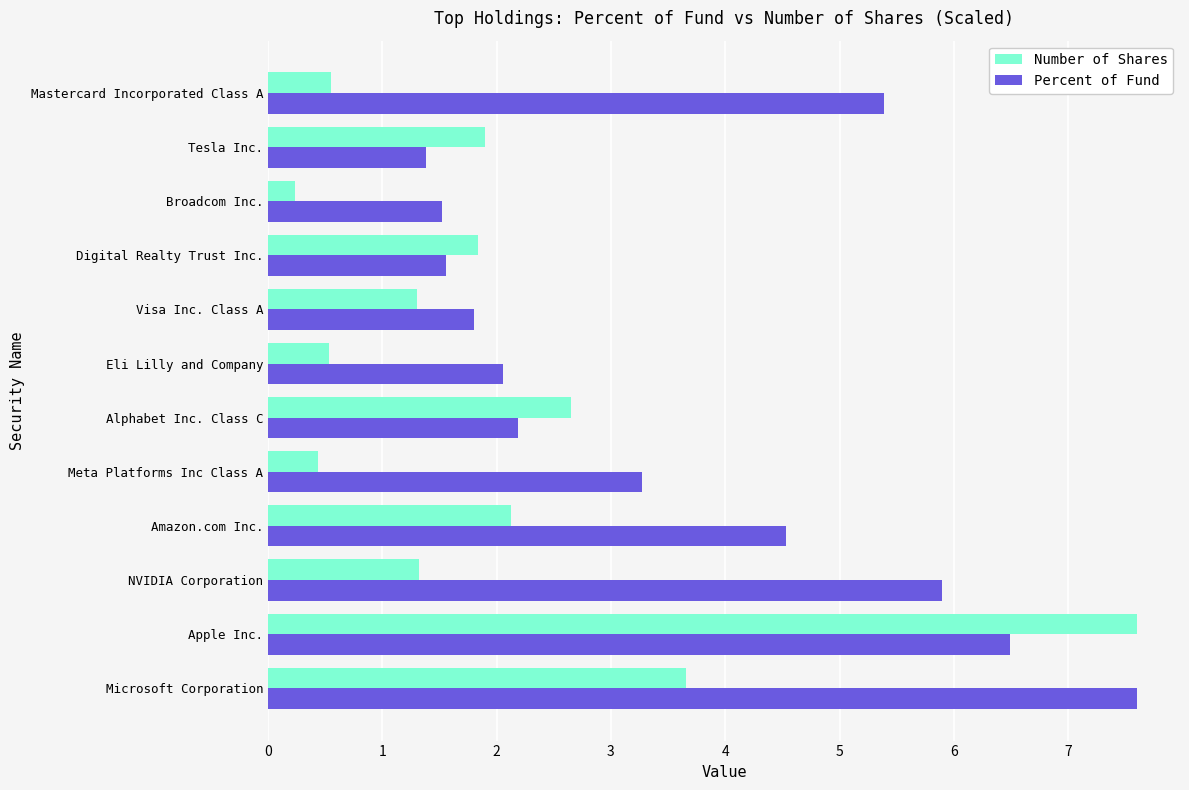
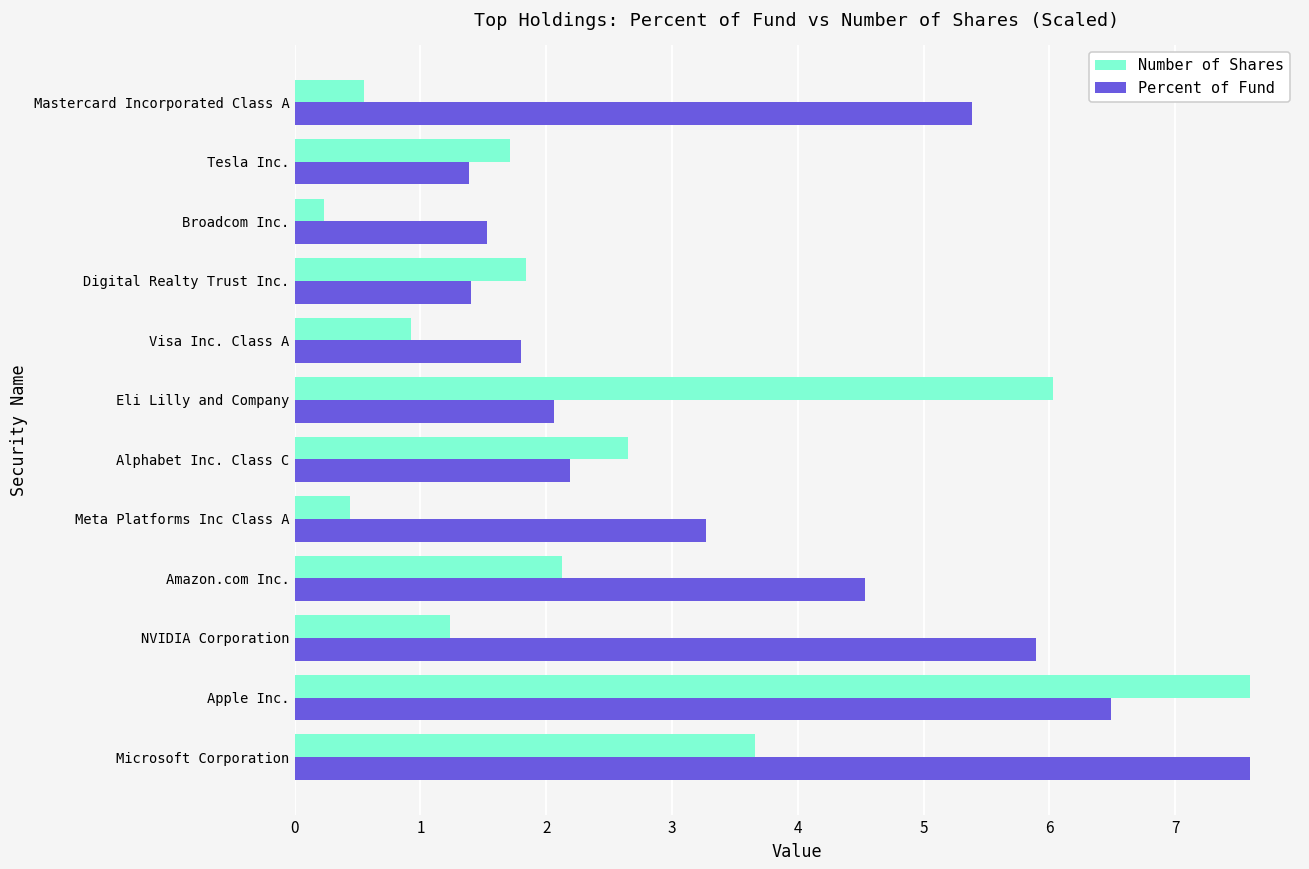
Number of Shares, Tesla Inc.: 1.90 -> 1.71
Percent of Fund, Digital Realty Trust Inc.: 1.56 -> 1.40
Number of Shares, Visa Inc. Class A: 1.31 -> 0.93
Number of Shares, Eli Lilly and Company: 0.54 -> 6.03
Number of Shares, NVIDIA Corporation: 1.32 -> 1.24
